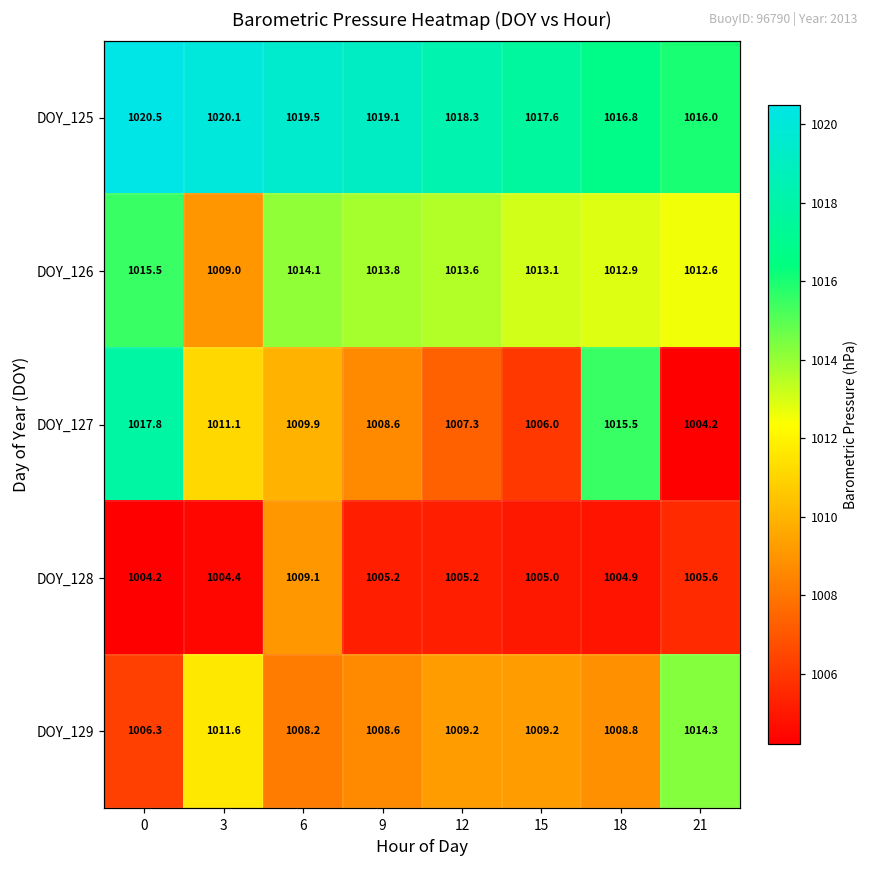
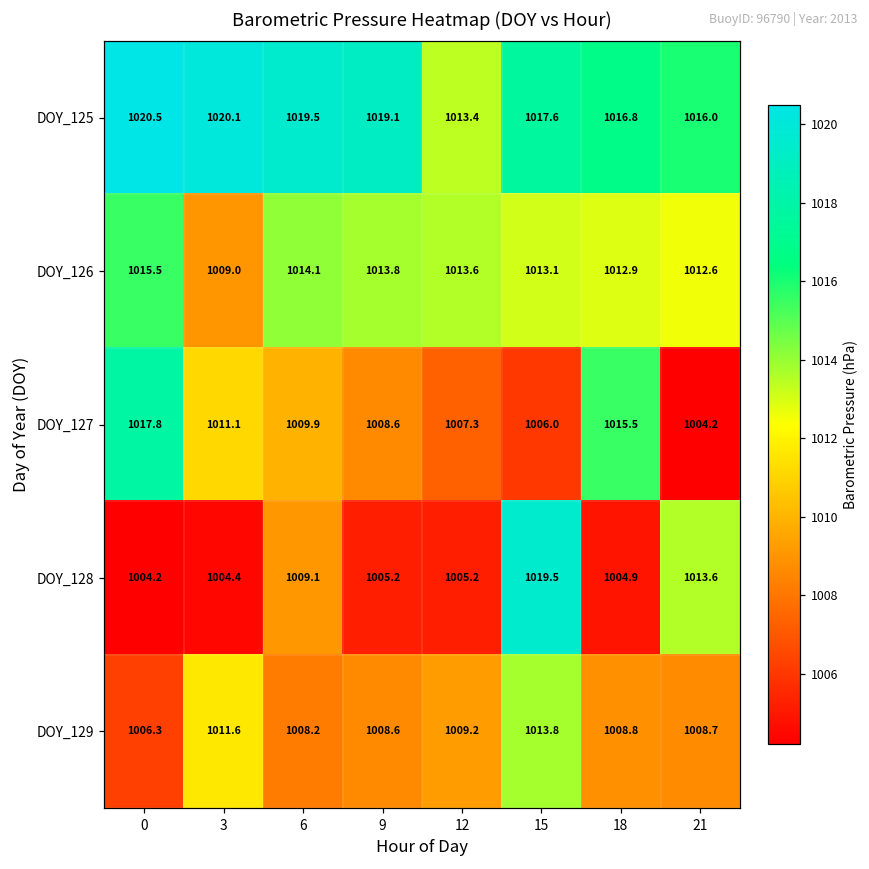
DOY_125, 12: 1018.3 -> 1013.4
DOY_128, 15: 1005.0 -> 1019.5
DOY_128, 21: 1005.6 -> 1013.6
DOY_129, 15: 1009.2 -> 1013.8
DOY_129, 21: 1014.3 -> 1008.7
